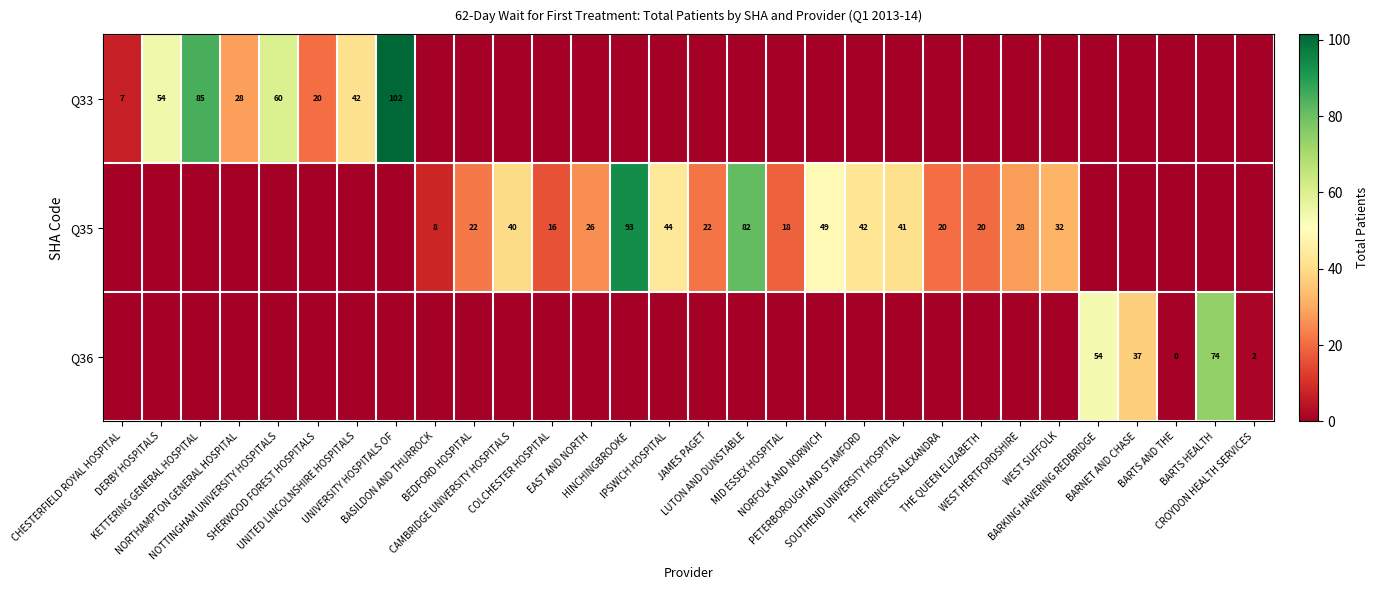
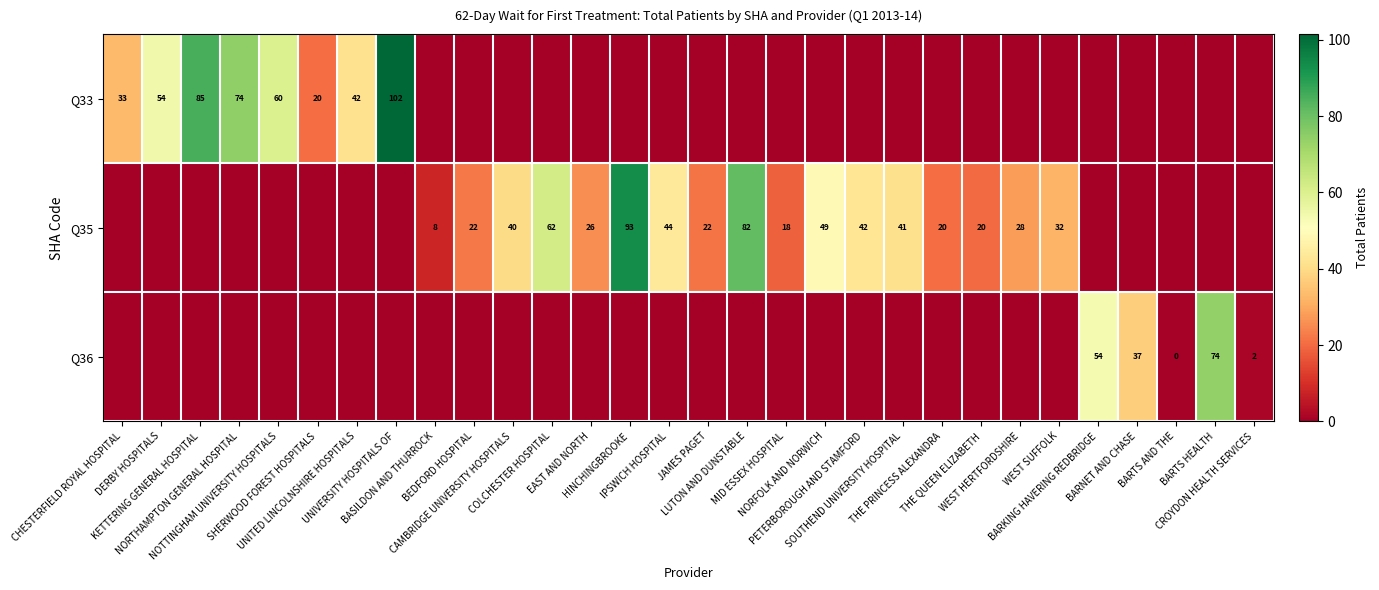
Q33, CHESTERFIELD ROYAL HOSPITAL: 7 -> 33
Q33, NORTHAMPTON GENERAL HOSPITAL: 28 -> 74
Q35, COLCHESTER HOSPITAL: 16 -> 62
